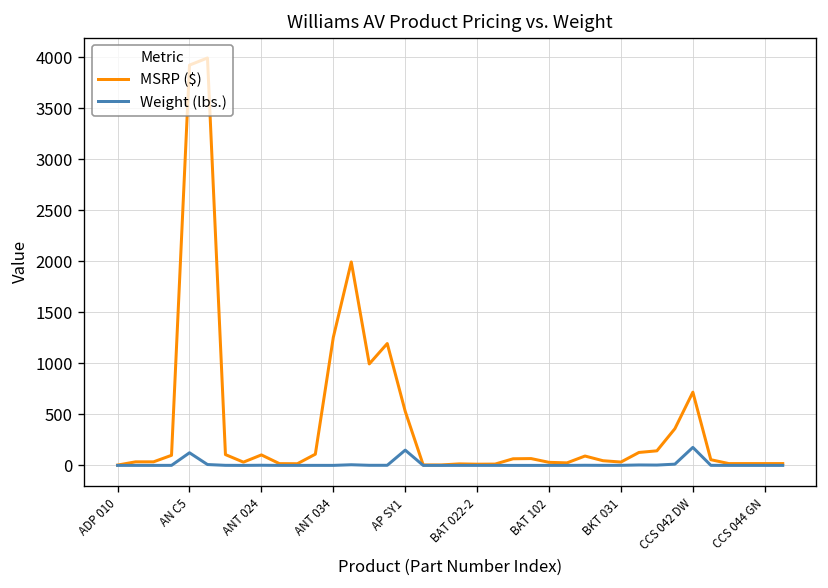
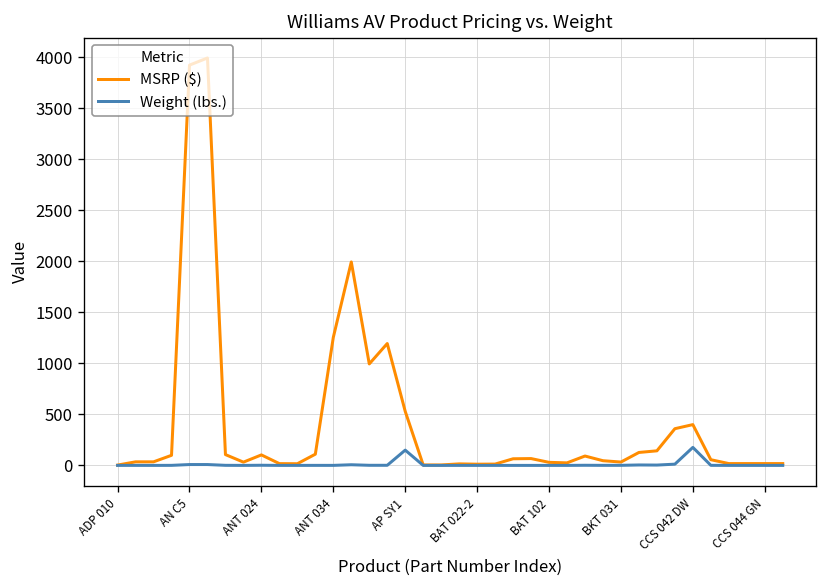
Weight (lbs.), AN C5: 100 -> 0
MSRP ($), CCS 042 DW: 700 -> 400
